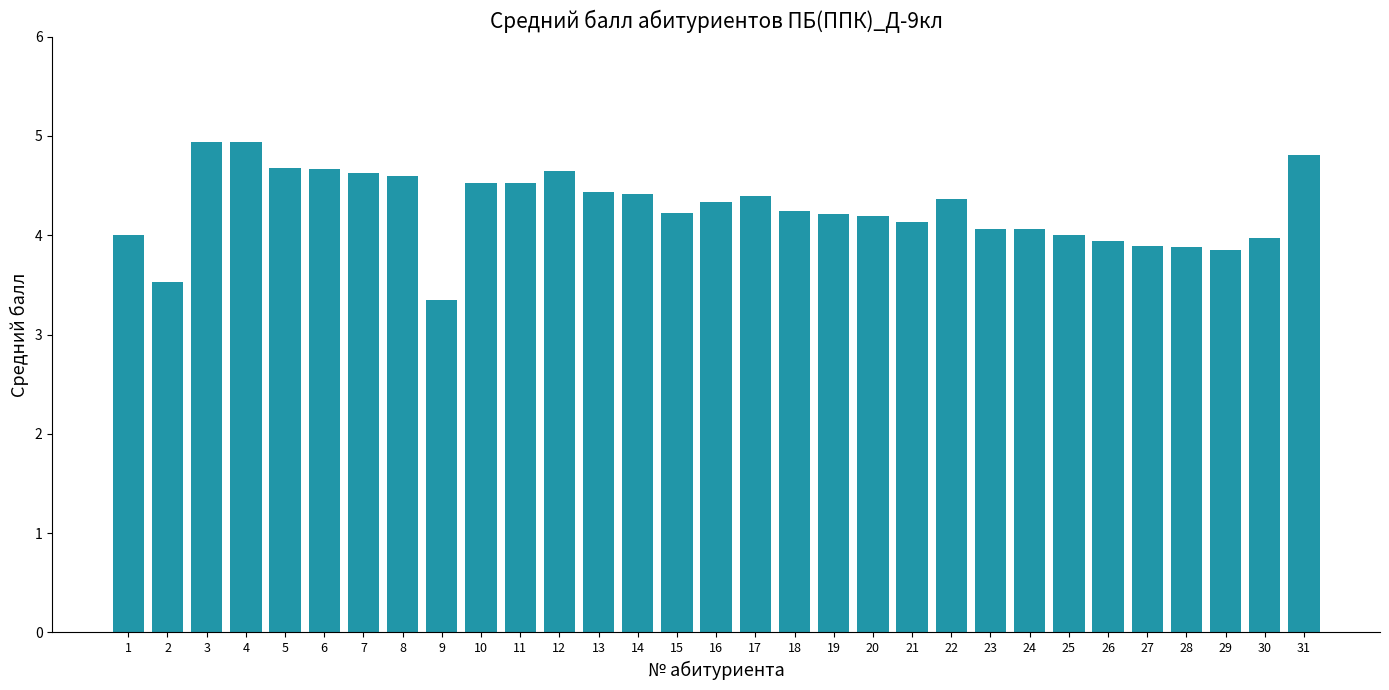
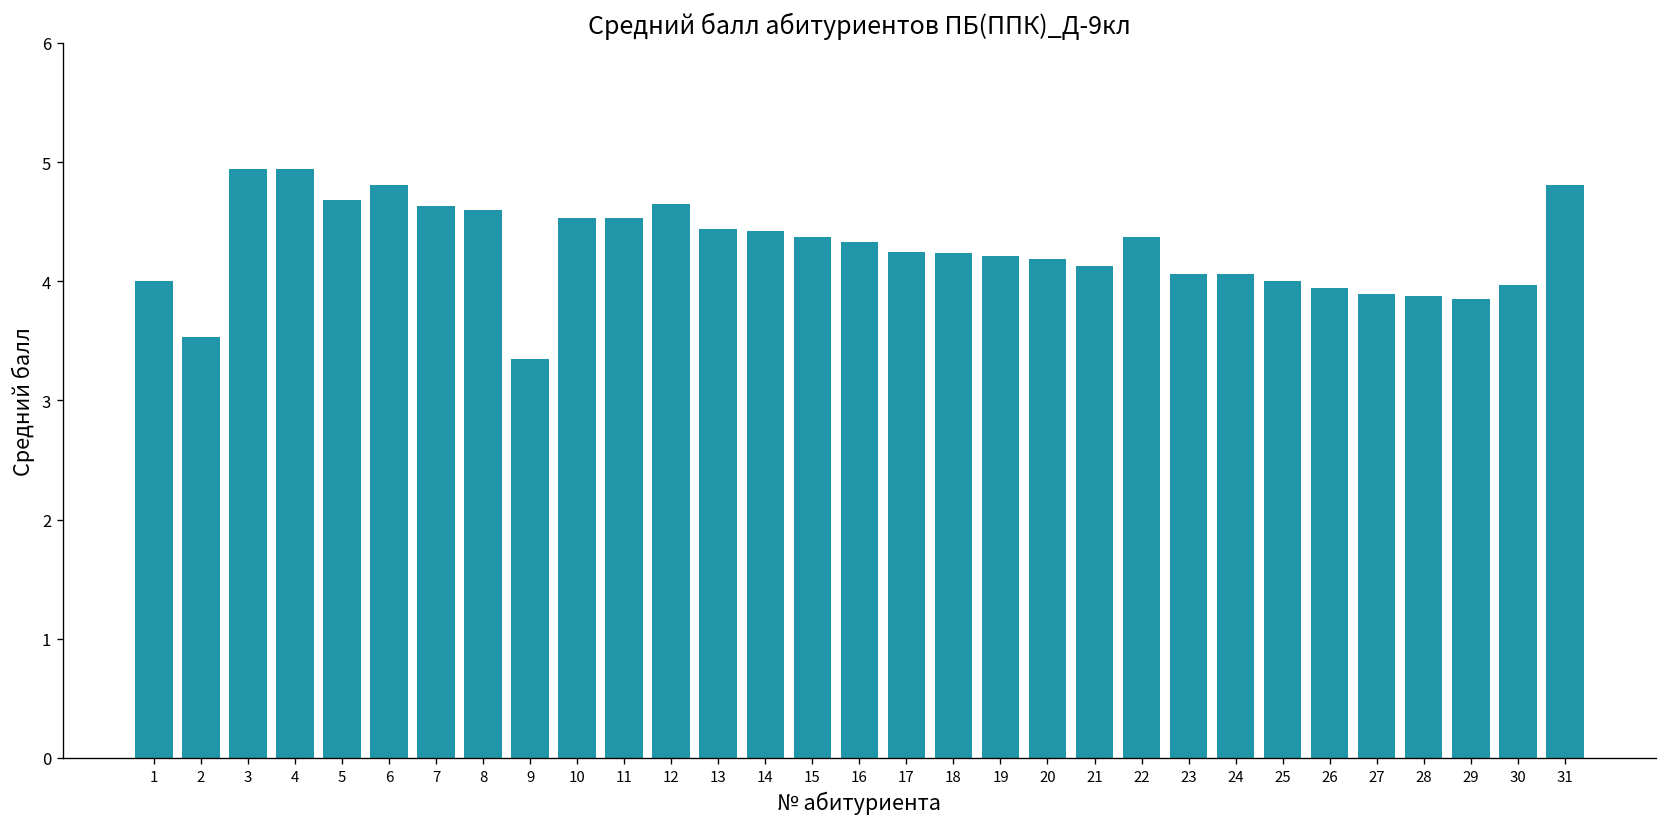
6: 4.7 -> 4.8
15: 4.2 -> 4.4
17: 4.4 -> 4.3
